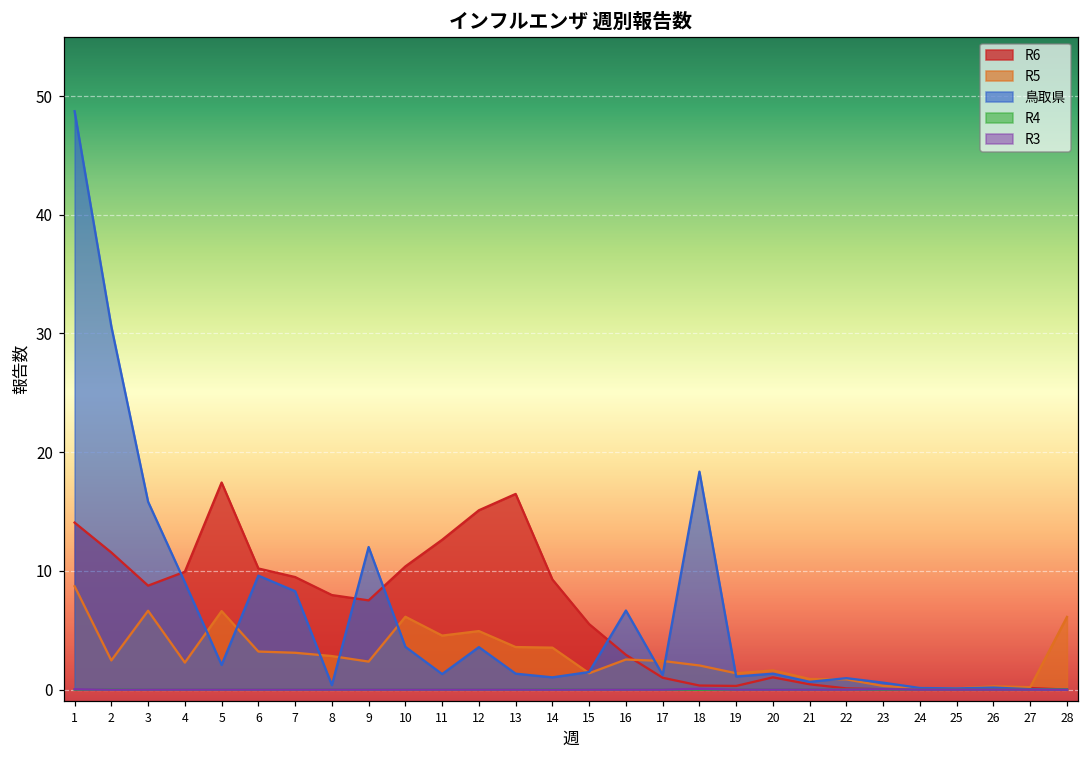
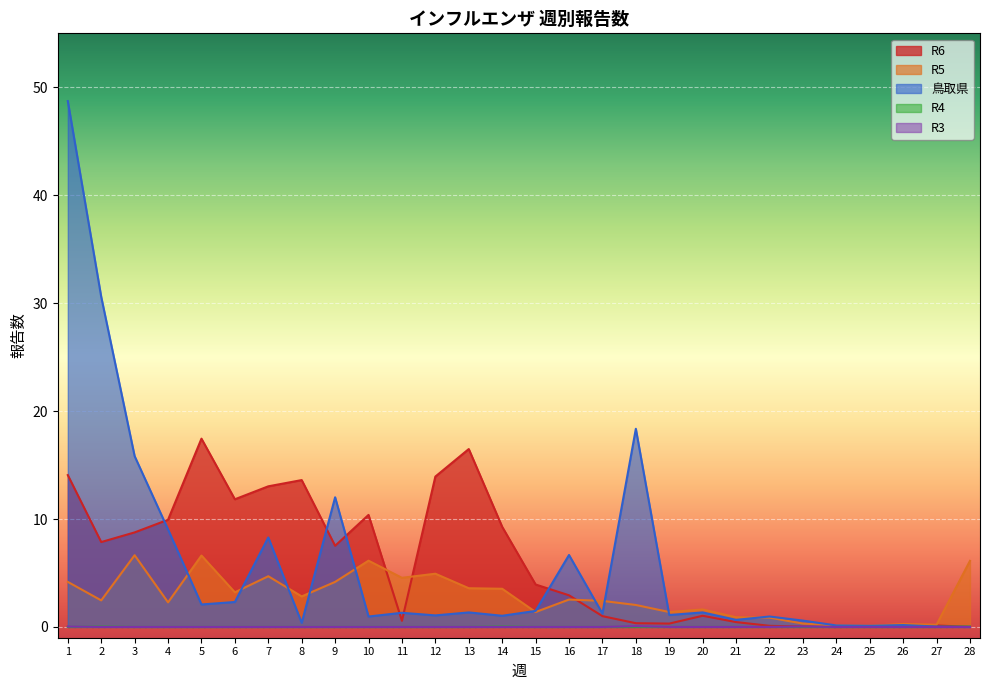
R5, 1: 8.7 -> 4.2
R6, 2: 11.6 -> 7.9
R6, 6: 10.2 -> 11.8
鳥取県, 6: 9.6 -> 2.3
R6, 7: 9.5 -> 13.0
R5, 7: 3.1 -> 4.7
R6, 8: 8.0 -> 13.6
R5, 9: 2.4 -> 4.2
鳥取県, 10: 3.6 -> 1.0
R6, 11: 12.6 -> 0.6
R6, 12: 15.1 -> 13.9
鳥取県, 12: 3.6 -> 1.1
R6, 15: 5.5 -> 3.9
